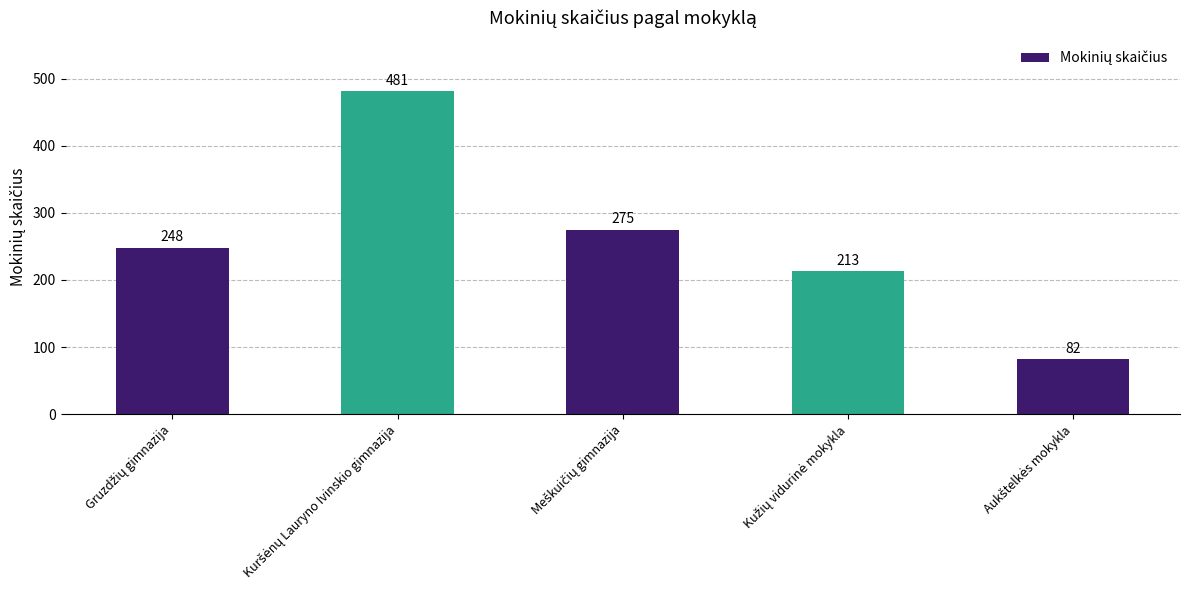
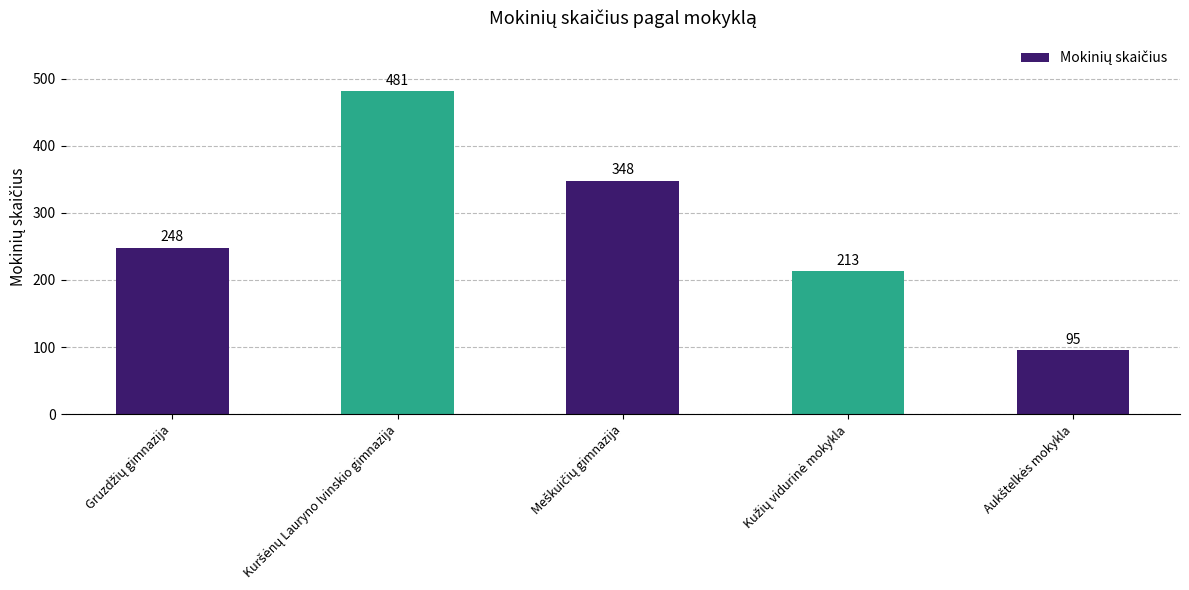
Meškuičių gimnazija: 275 -> 348
Aukštelkės mokykla: 82 -> 95
